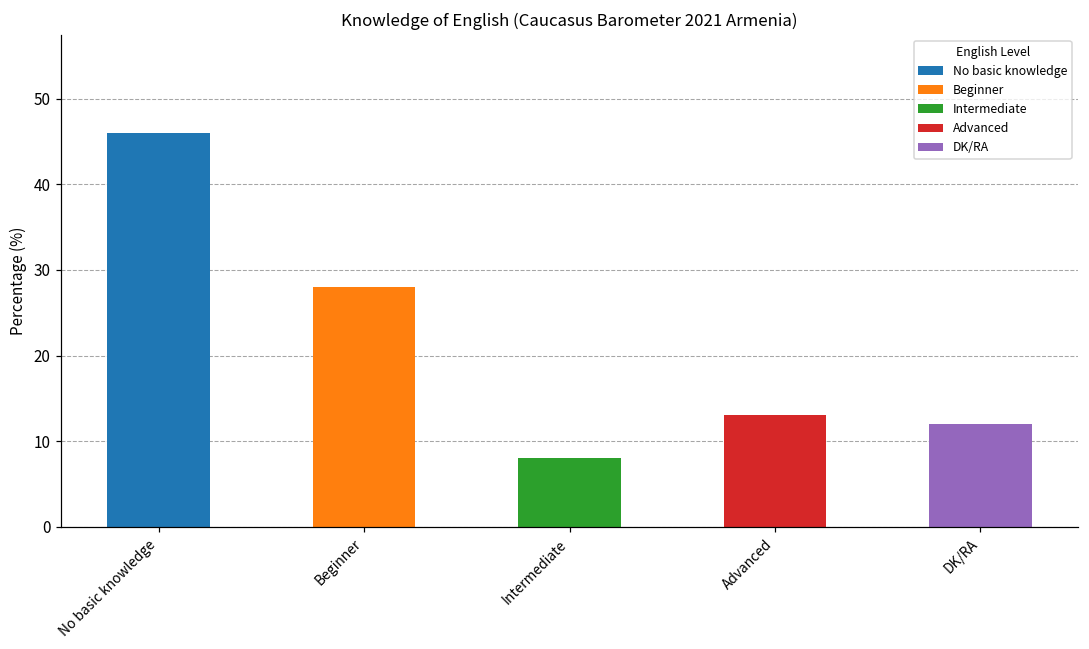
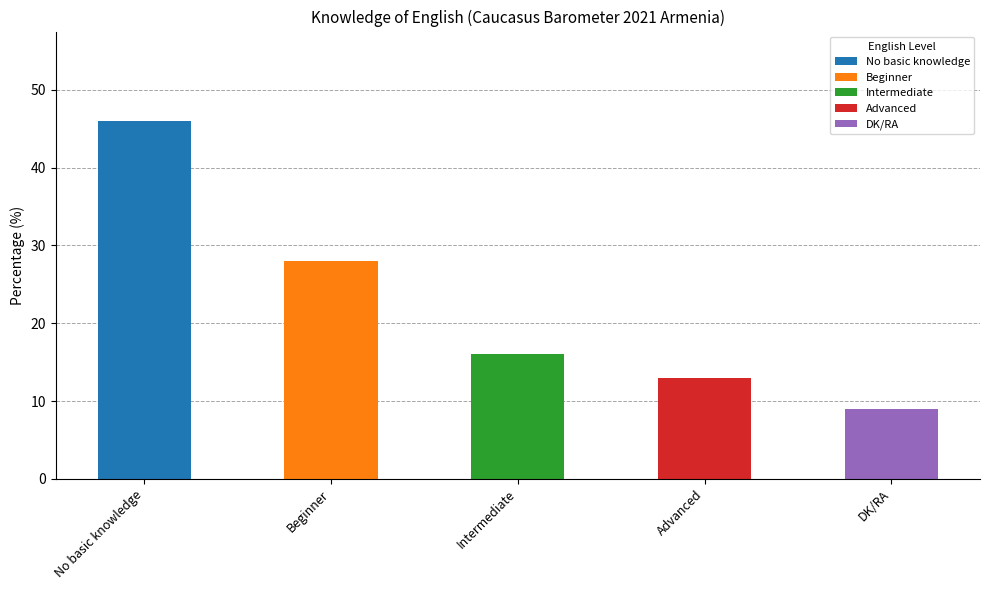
Intermediate: 8 -> 16
DK/RA: 12 -> 9
